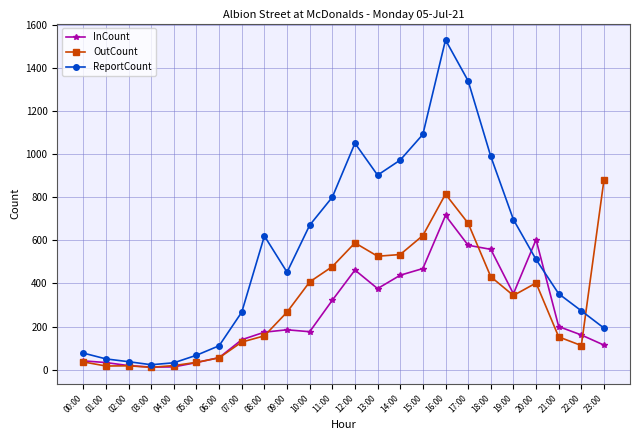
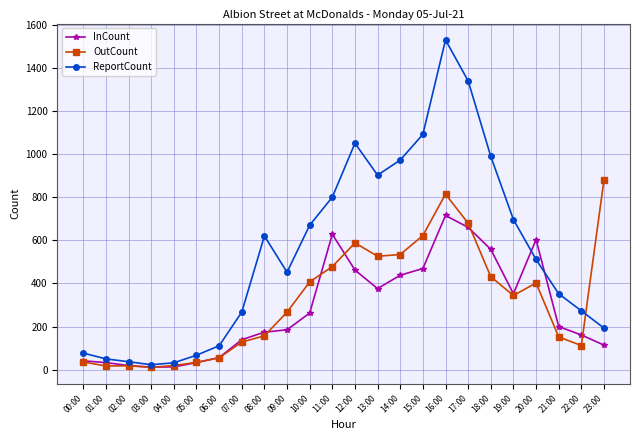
InCount, 10:00: 180 -> 260
InCount, 11:00: 320 -> 630
InCount, 17:00: 580 -> 660
